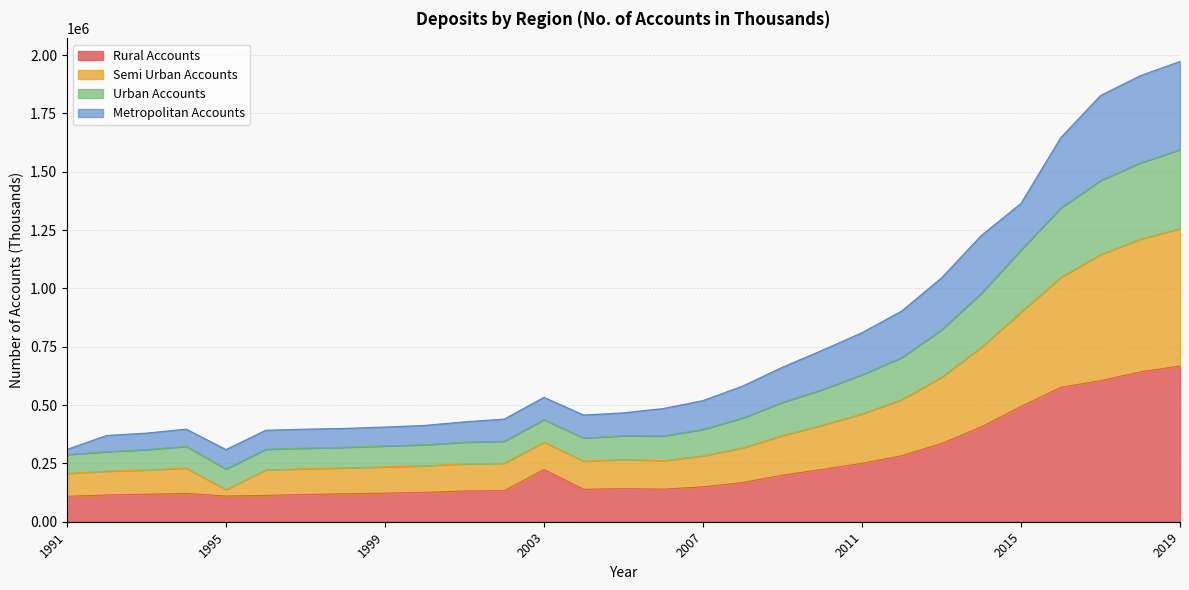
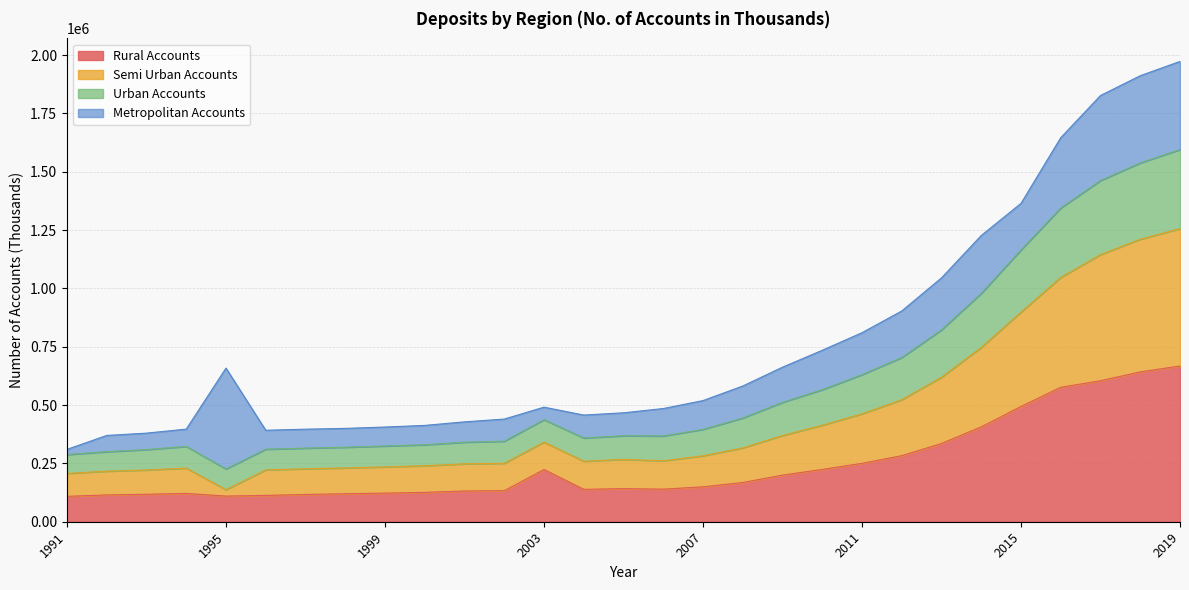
Metropolitan Accounts, 1995: 80000 -> 430000
Metropolitan Accounts, 2003: 100000 -> 50000
